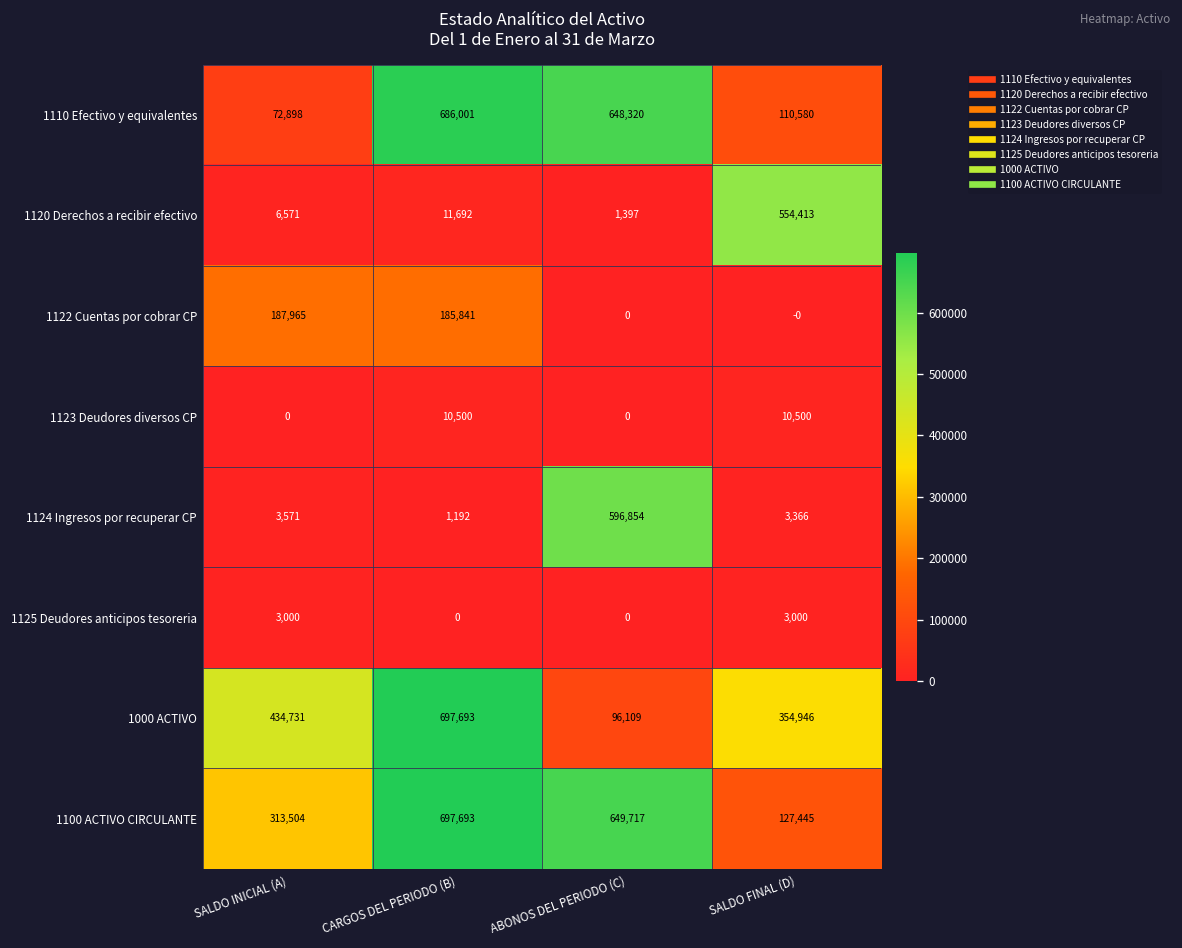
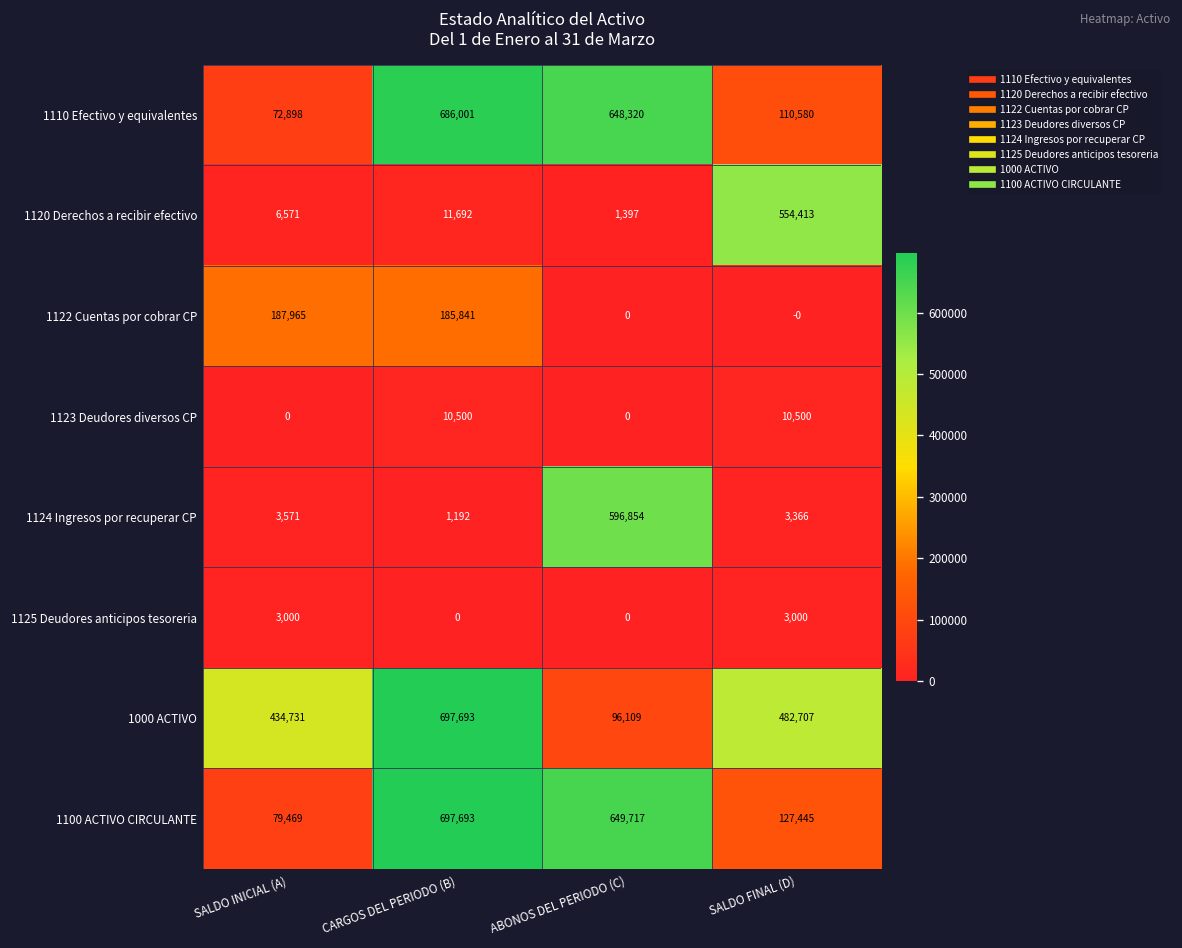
1000 ACTIVO, SALDO FINAL (D): 354,946 -> 482,707
1100 ACTIVO CIRCULANTE, SALDO INICIAL (A): 313,504 -> 79,469
